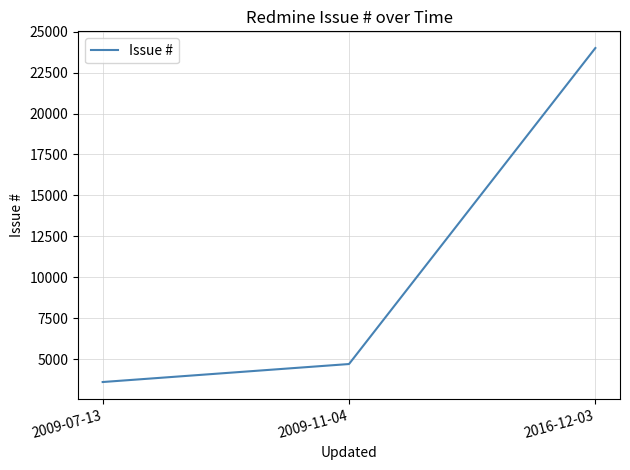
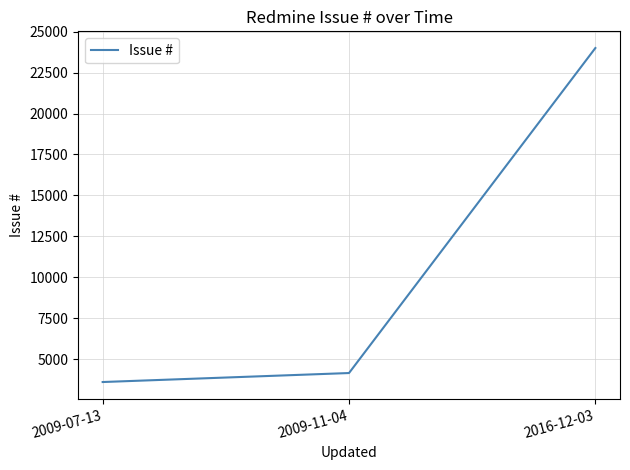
2009-11-04: 4700 -> 4200
